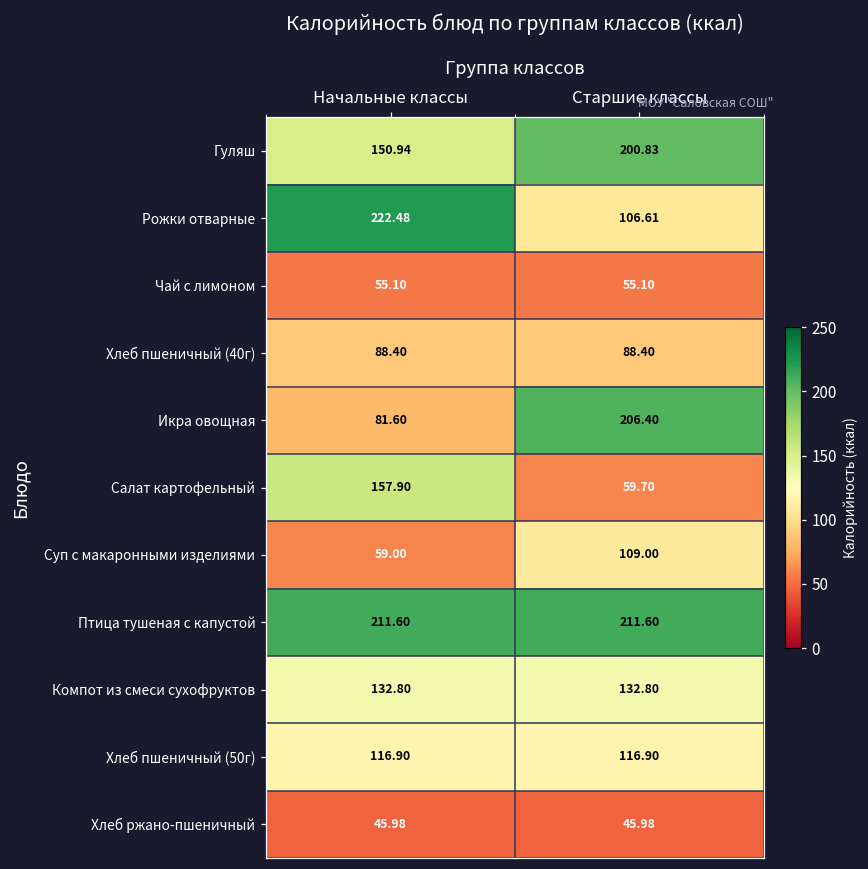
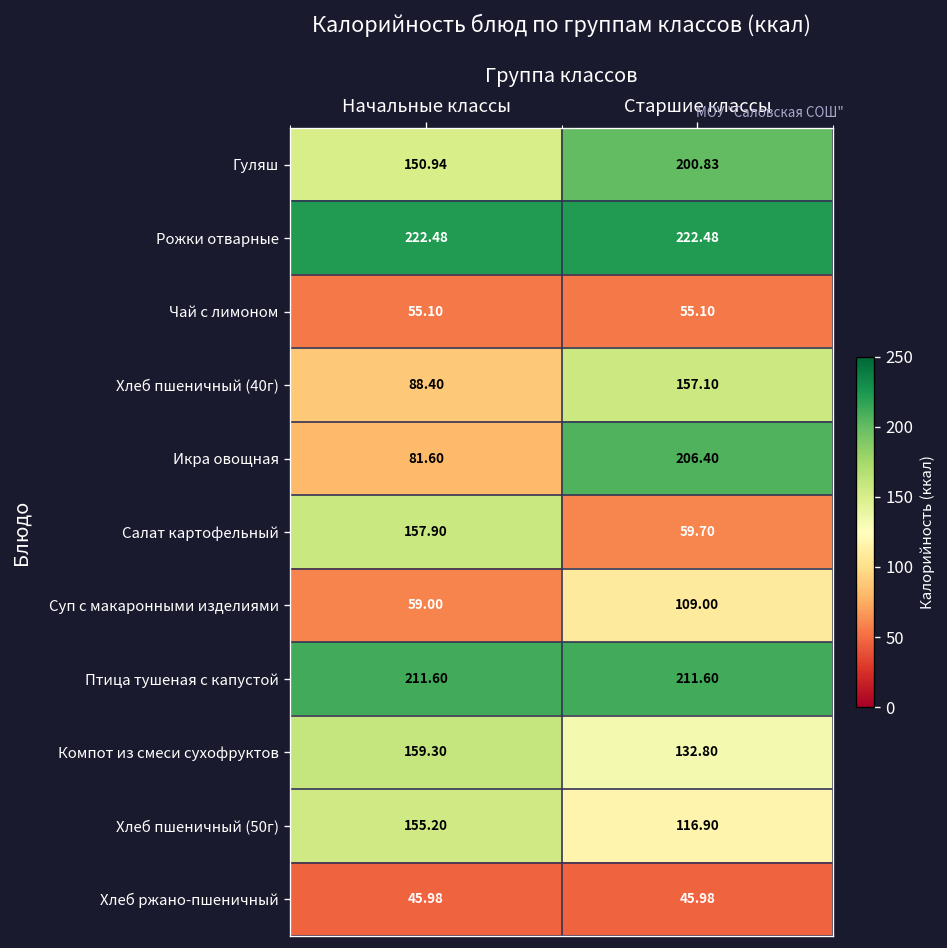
Рожки отварные, Старшие классы: 106.61 -> 222.48
Хлеб пшеничный (40г), Старшие классы: 88.40 -> 157.10
Компот из смеси сухофруктов, Начальные классы: 132.80 -> 159.30
Хлеб пшеничный (50г), Начальные классы: 116.90 -> 155.20
